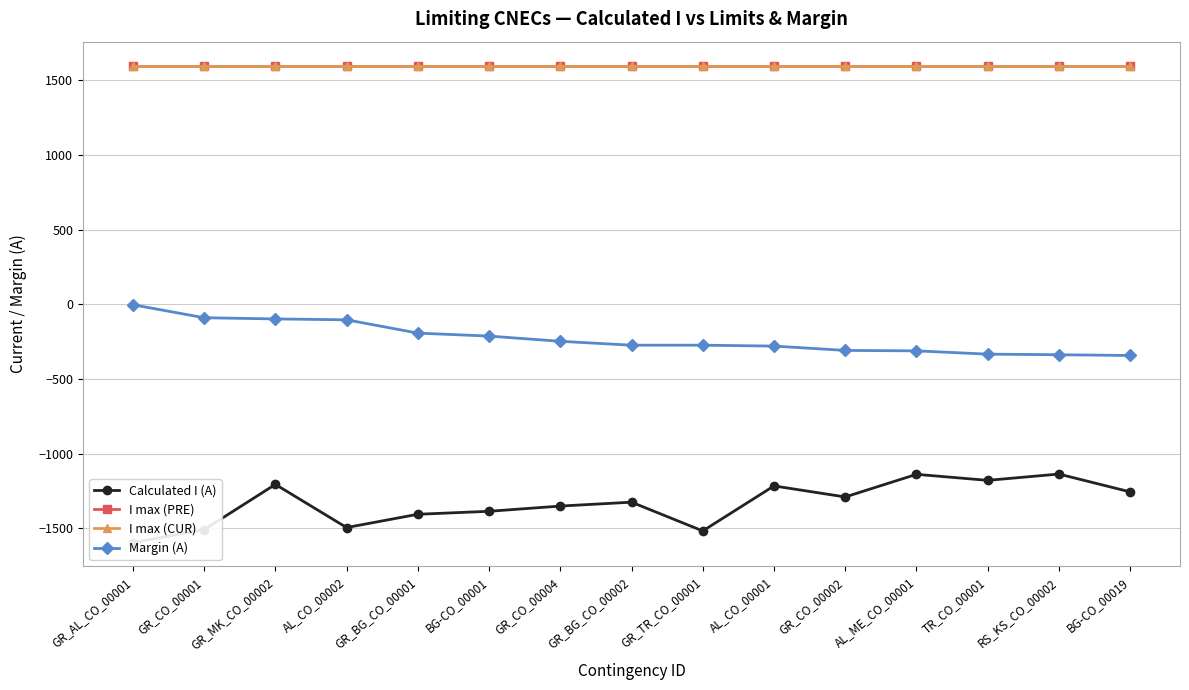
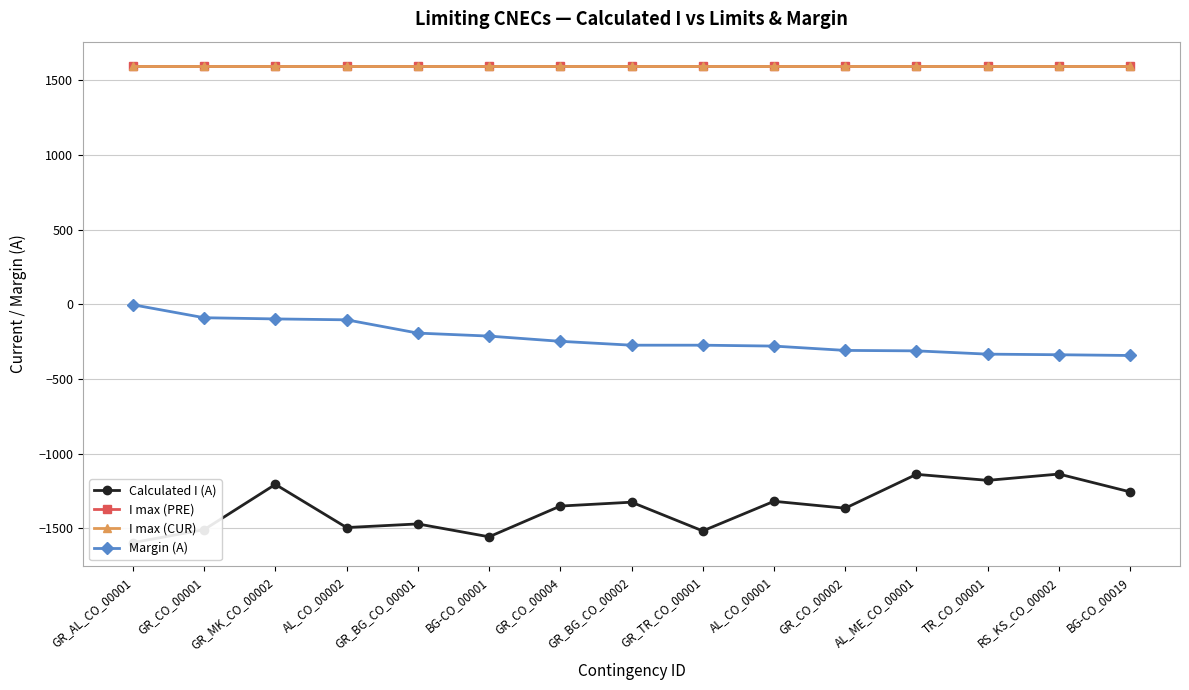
Calculated I (A), GR_BG_CO_00001: -1410 -> -1470
Calculated I (A), BG-CO_00001: -1390 -> -1560
Calculated I (A), AL_CO_00001: -1220 -> -1320
Calculated I (A), GR_CO_00002: -1290 -> -1370
